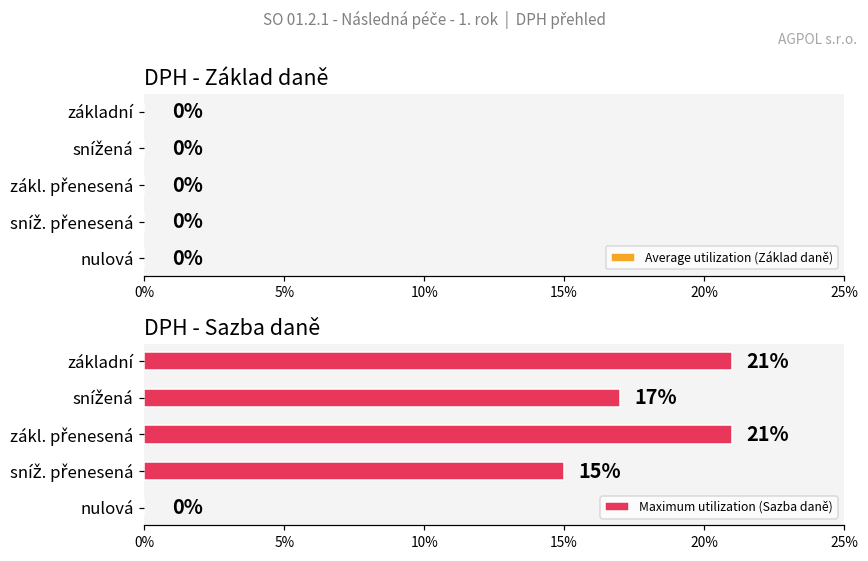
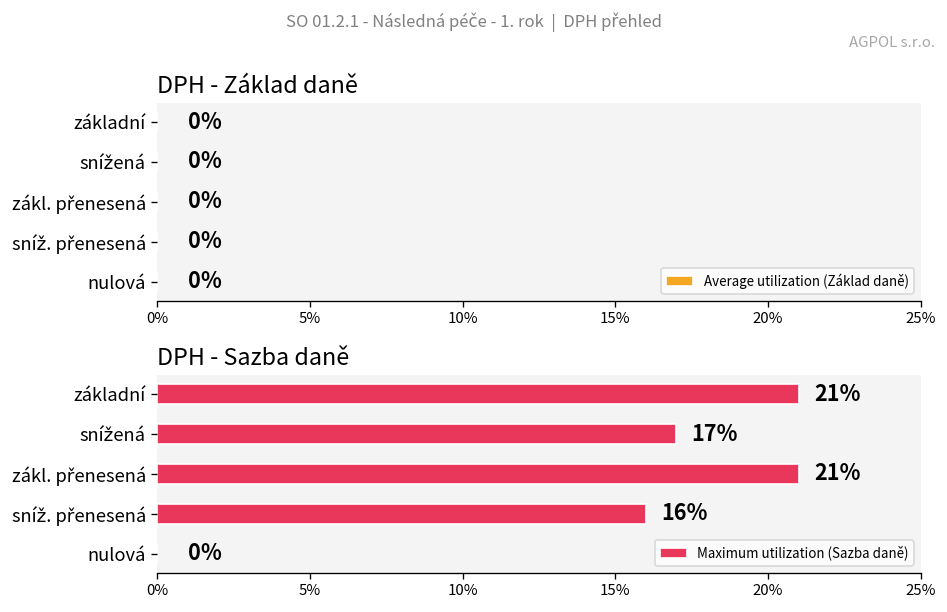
DPH - Sazba daně, sníž. přenesená: 15% -> 16%
